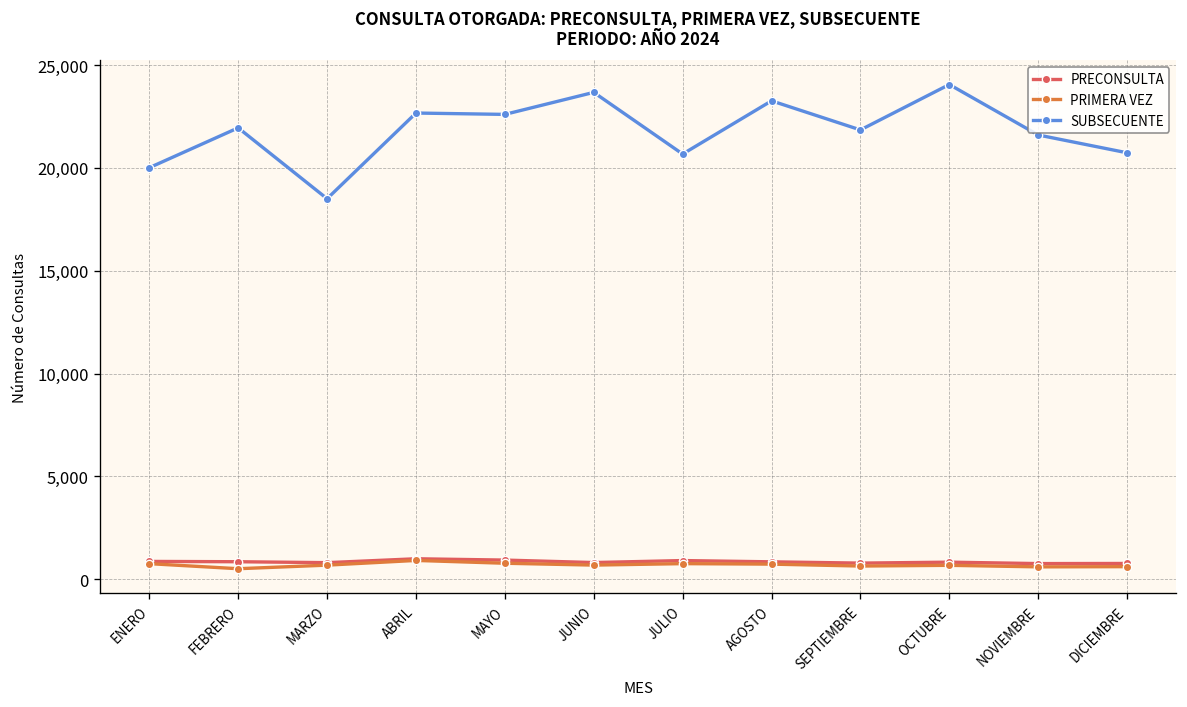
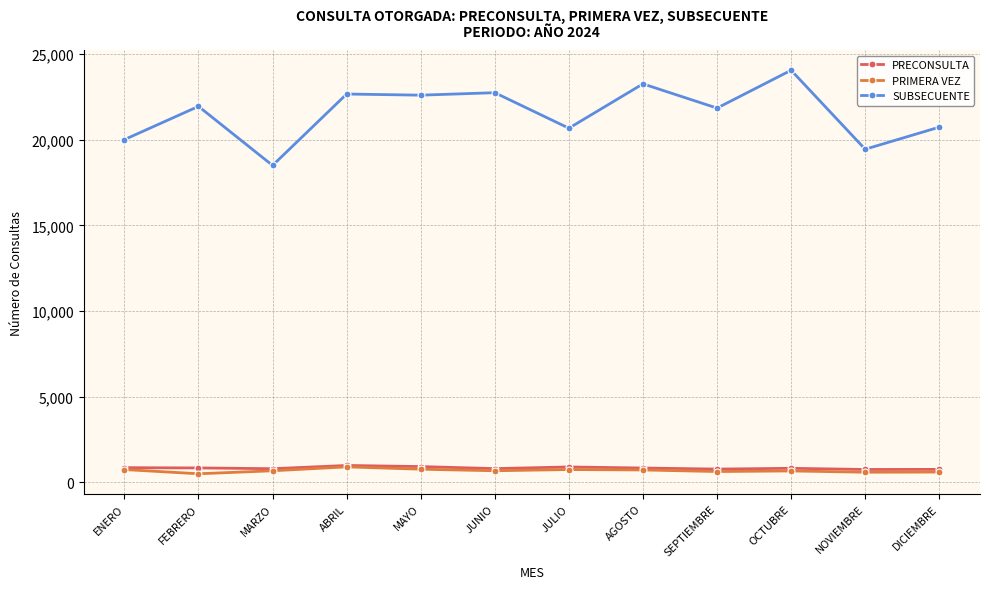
SUBSECUENTE, JUNIO: 23,700 -> 22,700
SUBSECUENTE, NOVIEMBRE: 21,600 -> 19,400
